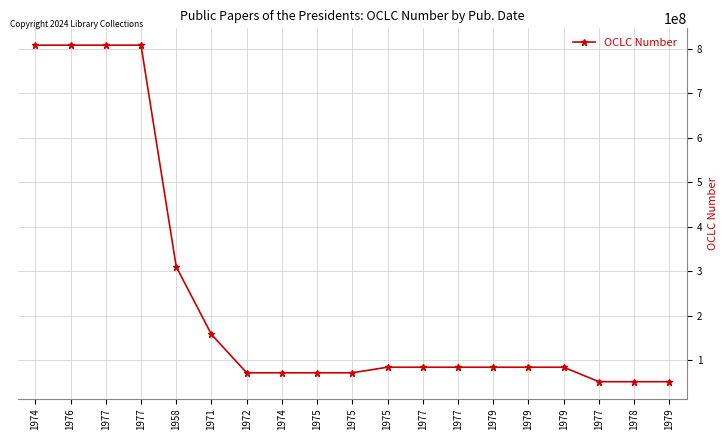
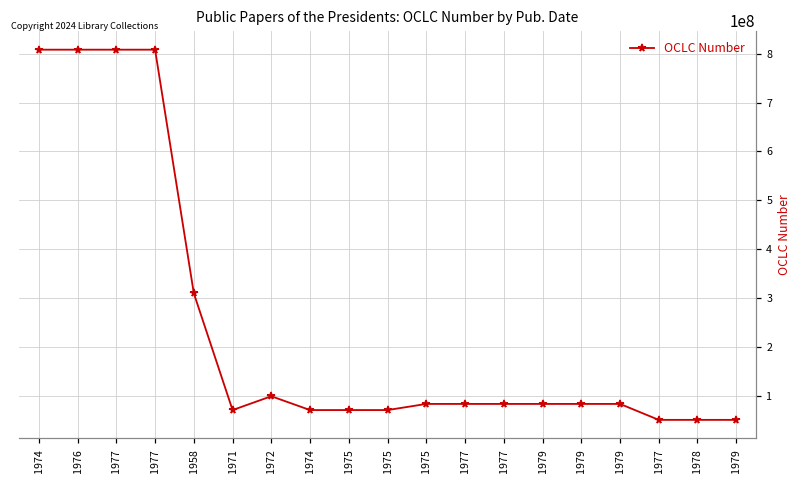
1971: 160000000 -> 70000000
1972: 70000000 -> 100000000
